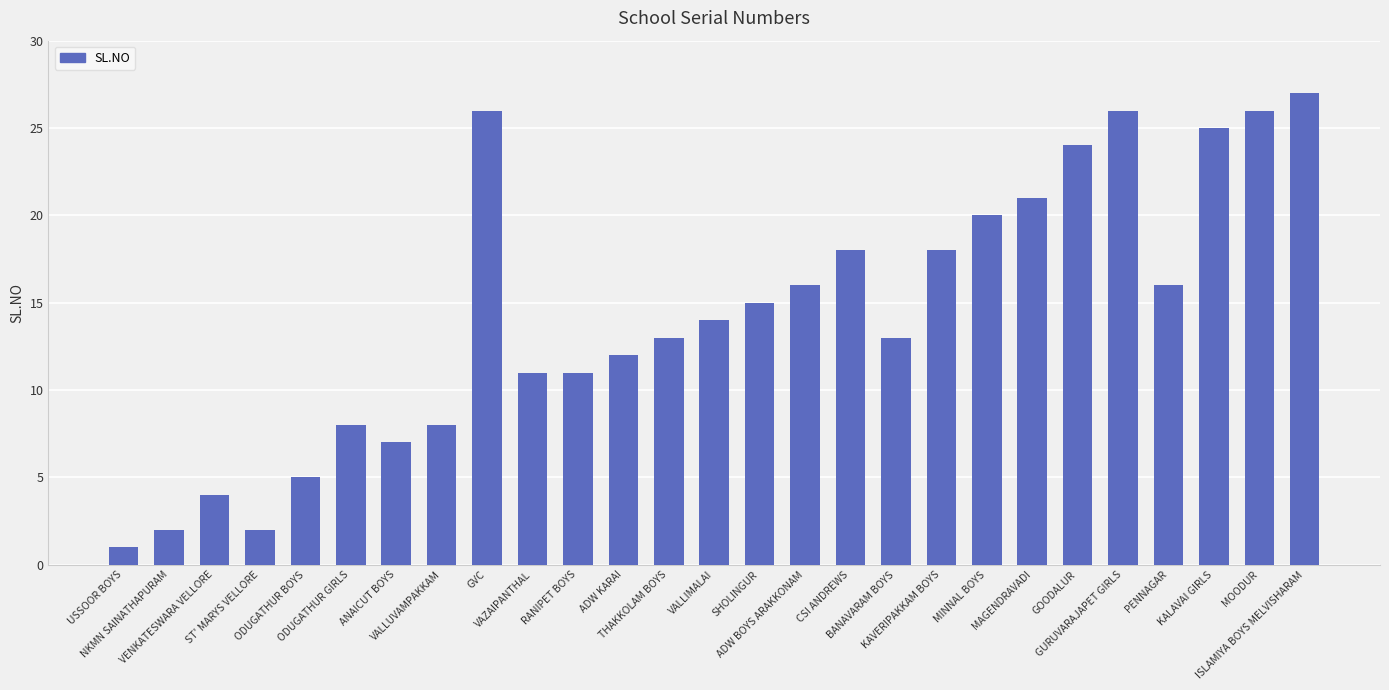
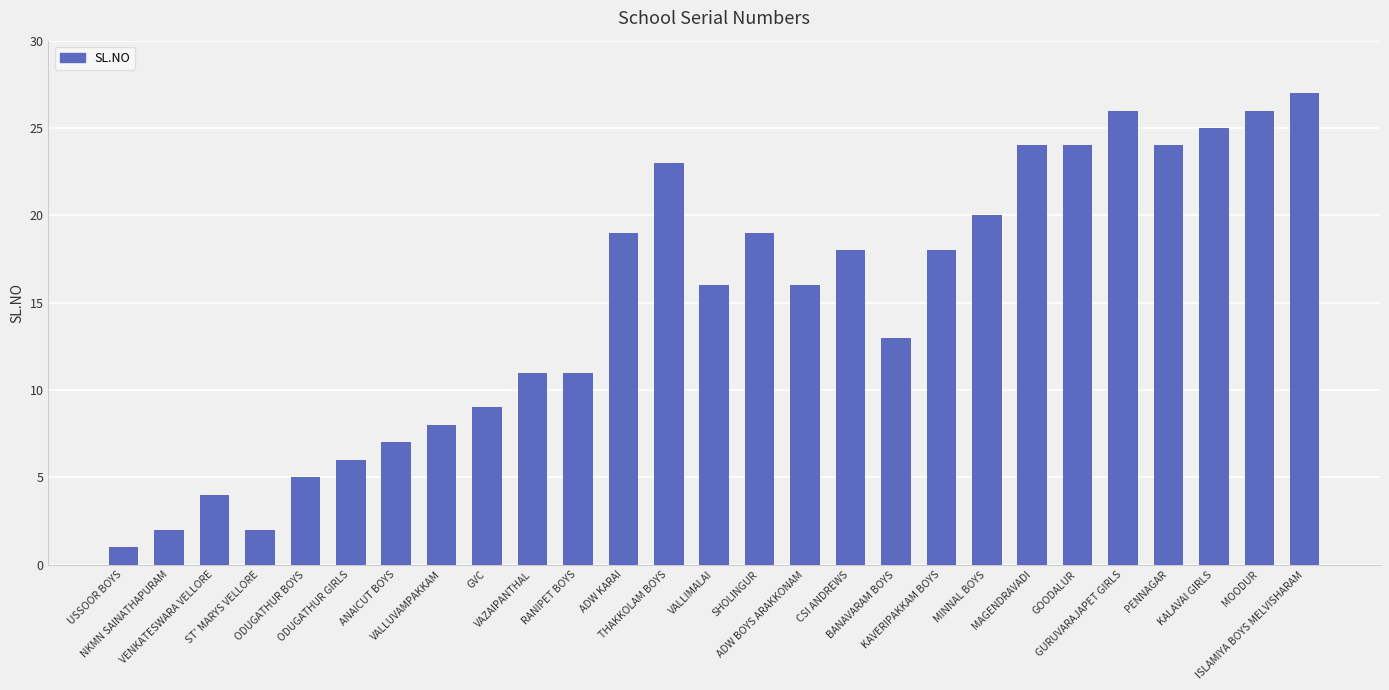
ODUGATHUR GIRLS: 8 -> 6
GVC: 26 -> 9
ADW KARAI: 12 -> 19
THAKKOLAM BOYS: 13 -> 23
VALLIMALAI: 14 -> 16
SHOLINGUR: 15 -> 19
MAGENDRAVADI: 21 -> 24
PENNAGAR: 16 -> 24
